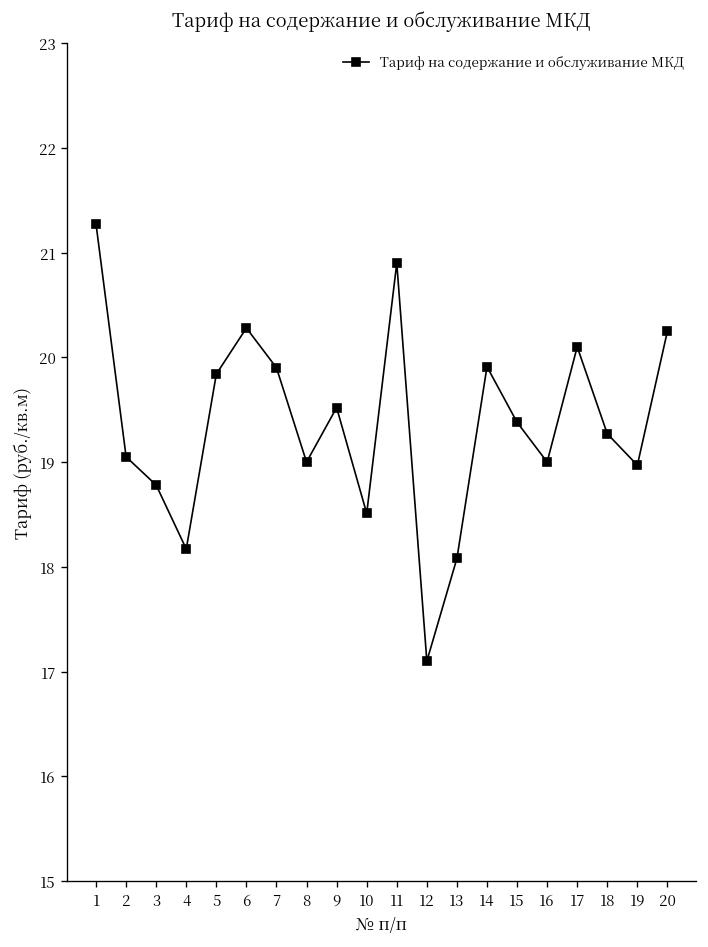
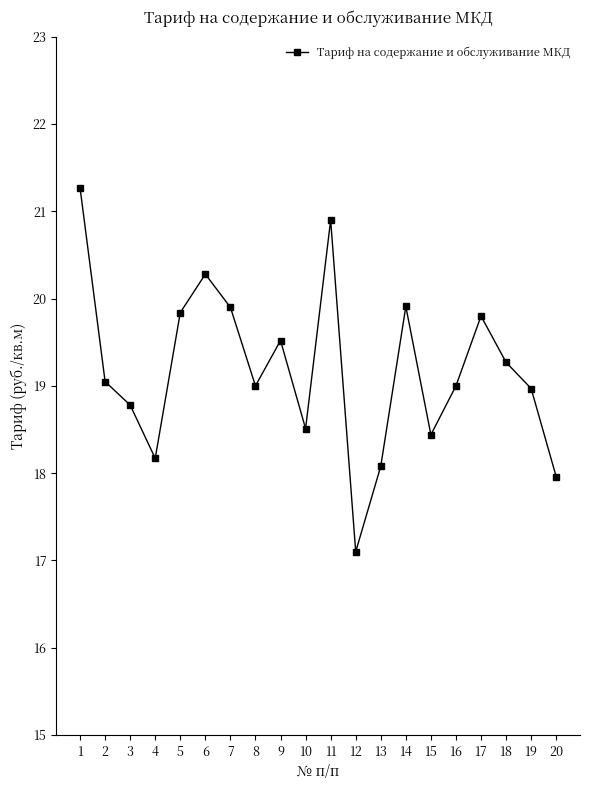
15: 19.4 -> 18.4
17: 20.1 -> 19.8
20: 20.3 -> 18.0
